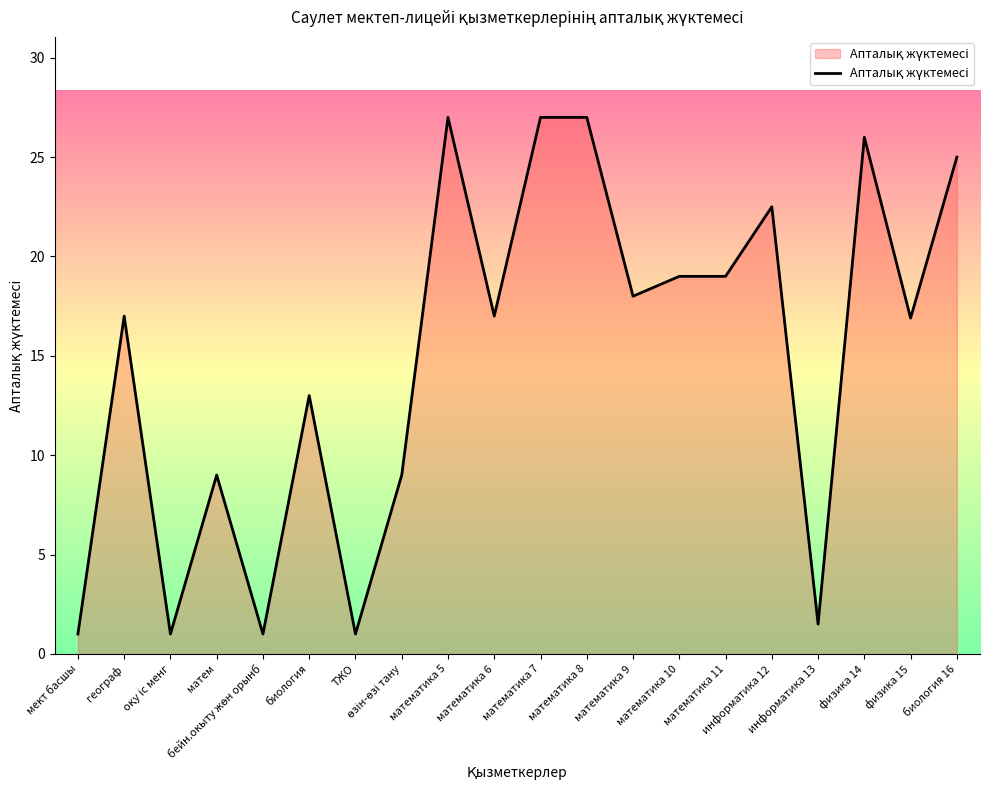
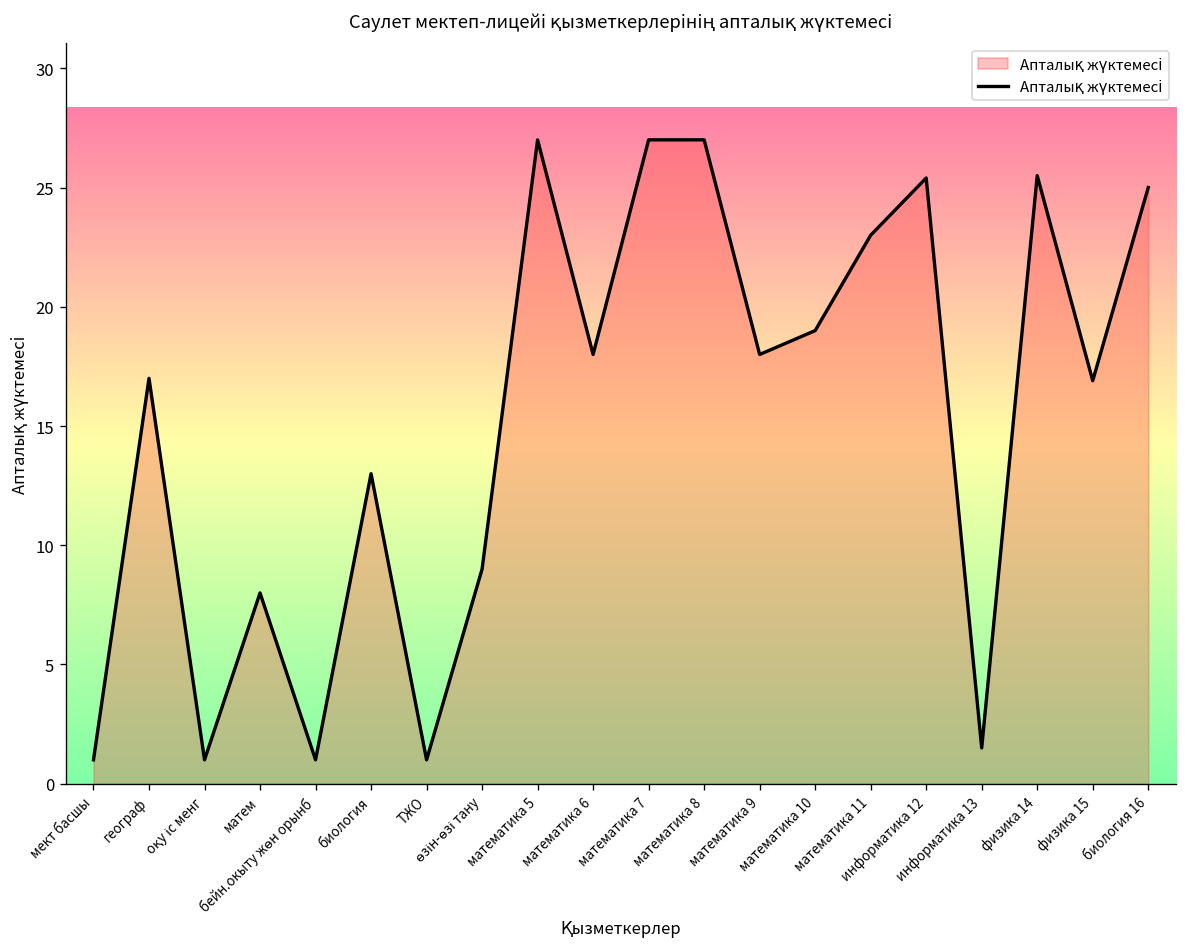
матем: 9 -> 8
математика 6: 17 -> 18
математика 11: 19 -> 23
информатика 12: 22.5 -> 25.4
физика 14: 26.0 -> 25.5
